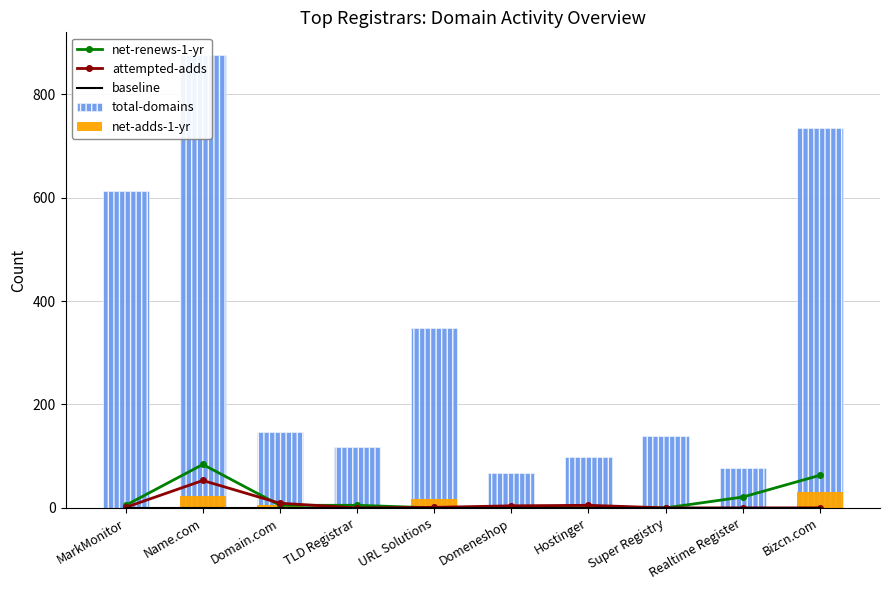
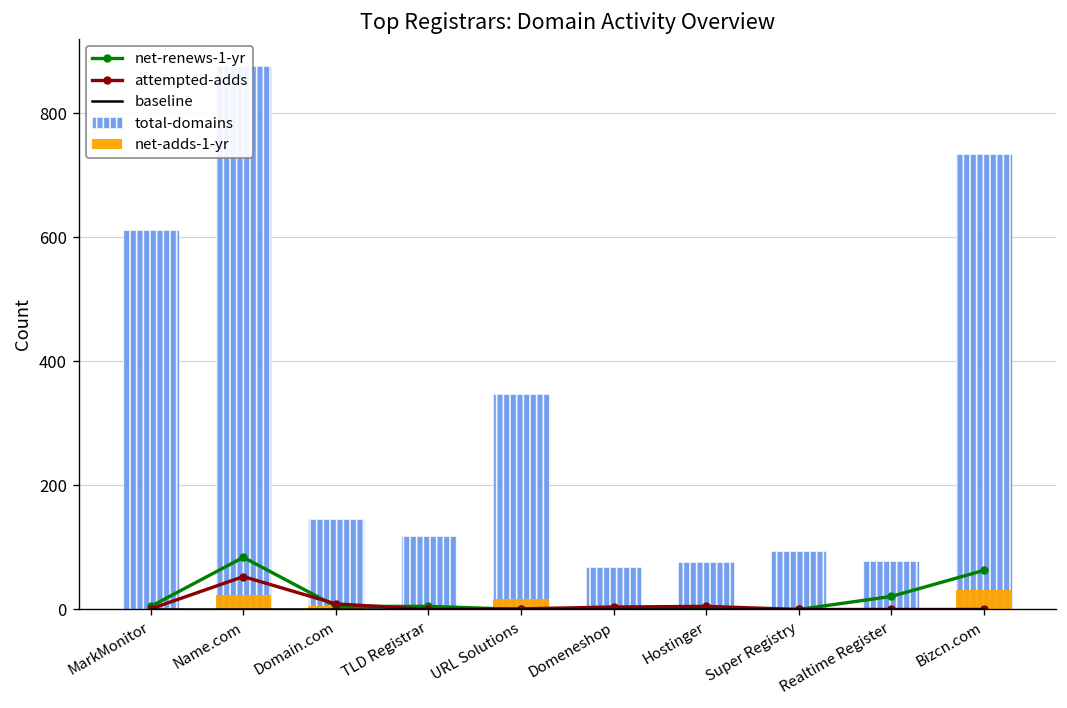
total-domains, Hostinger: 100 -> 80
total-domains, Super Registry: 140 -> 90
